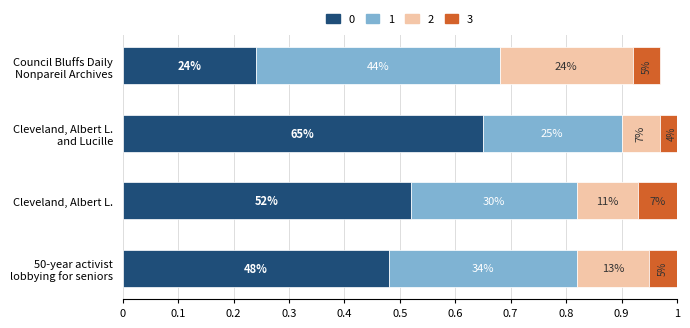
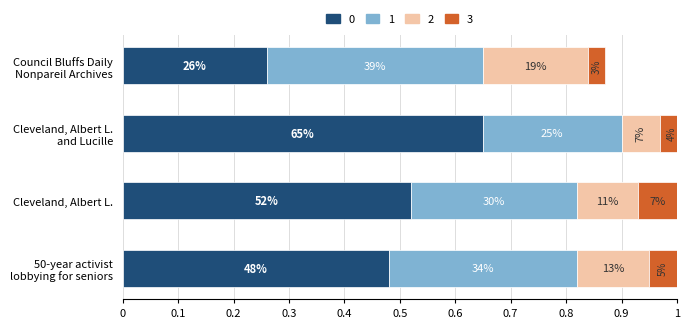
0, Council Bluffs Daily Nonpareil Archives: 24% -> 26%
1, Council Bluffs Daily Nonpareil Archives: 44% -> 39%
2, Council Bluffs Daily Nonpareil Archives: 24% -> 19%
3, Council Bluffs Daily Nonpareil Archives: 5% -> 3%
